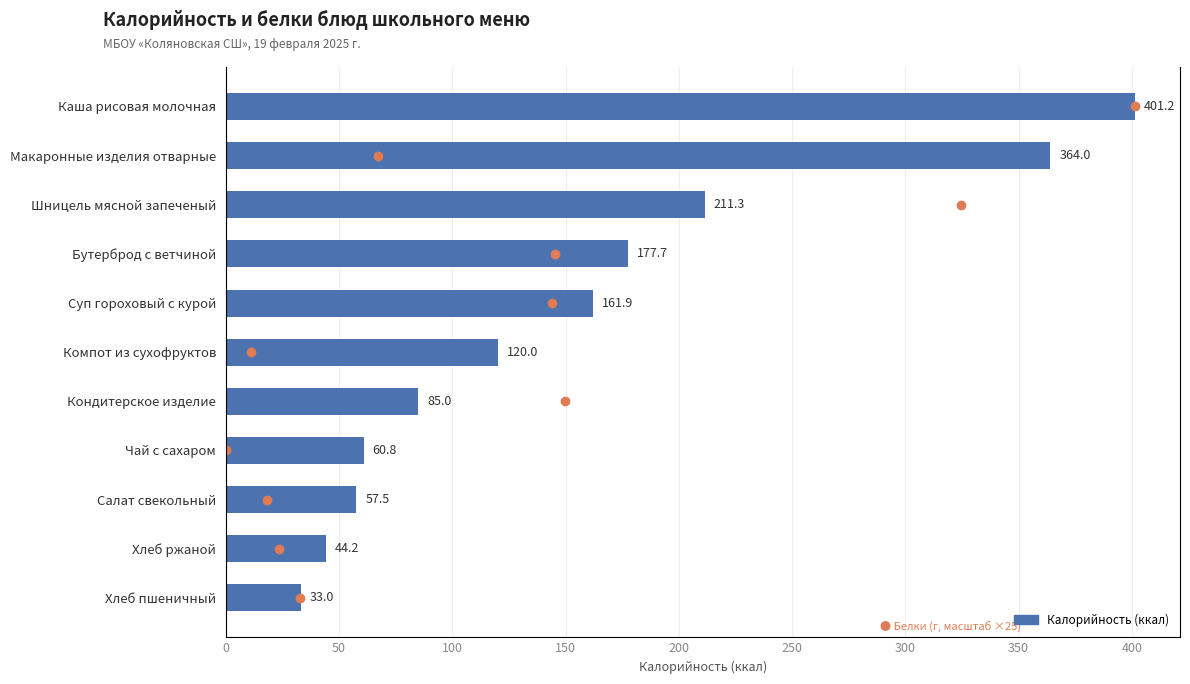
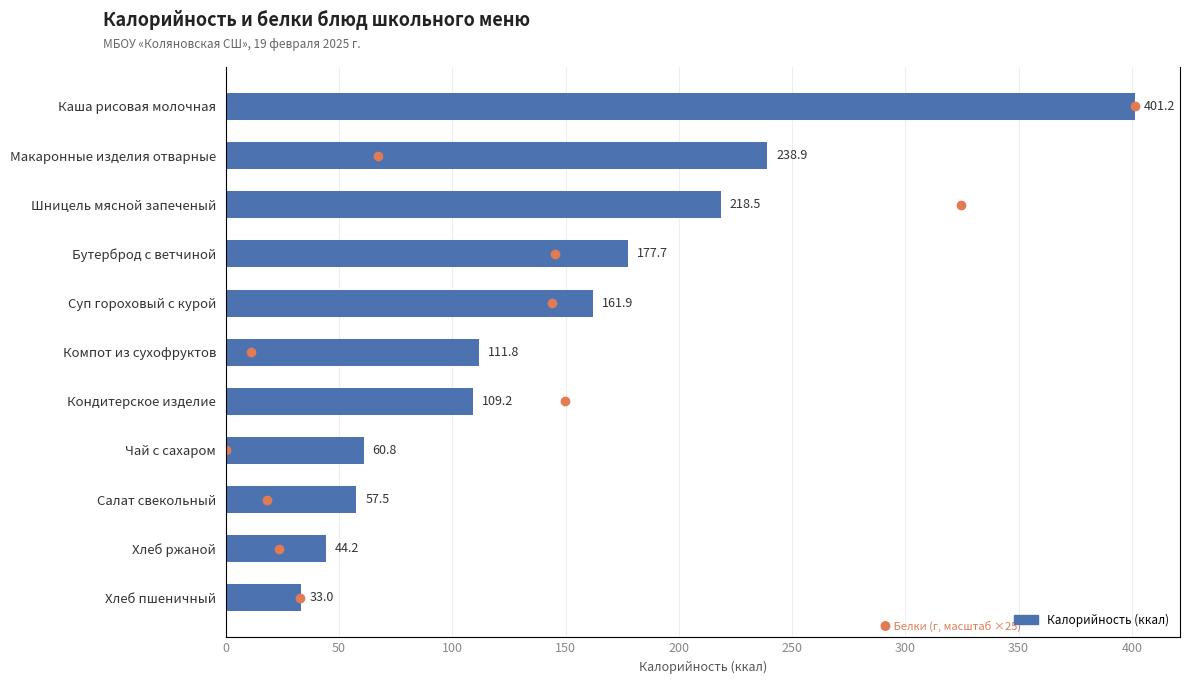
Макаронные изделия отварные: 364.0 -> 238.9
Шницель мясной запеченый: 211.3 -> 218.5
Компот из сухофруктов: 120.0 -> 111.8
Кондитерское изделие: 85.0 -> 109.2
